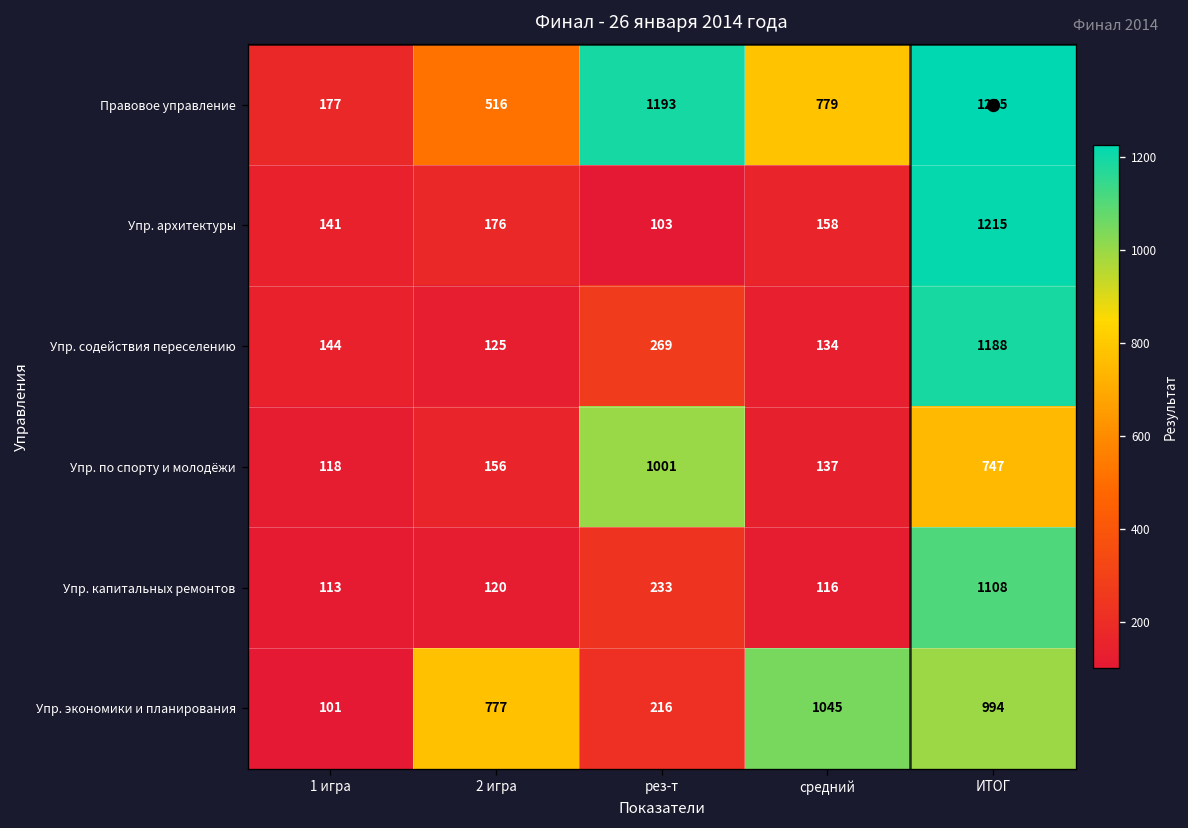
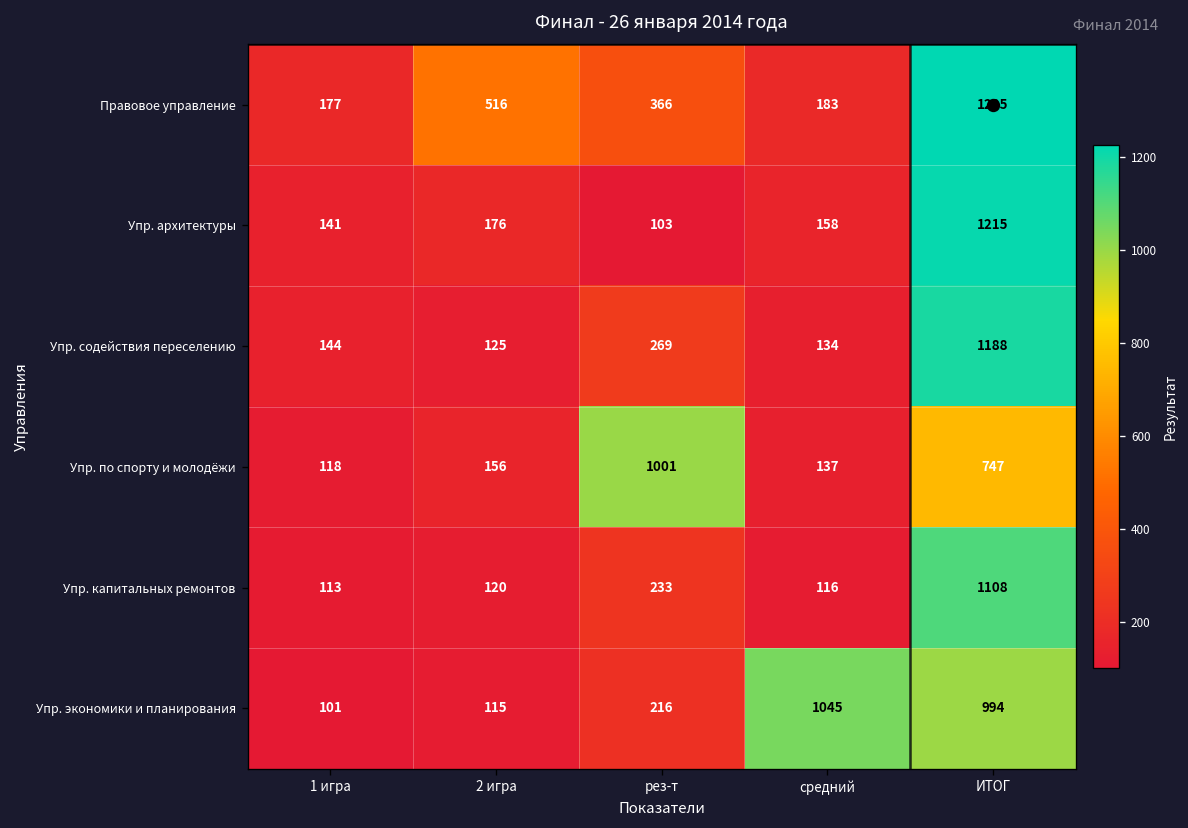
Правовое управление, рез-т: 1193 -> 366
Правовое управление, средний: 779 -> 183
Упр. экономики и планирования, 2 игра: 777 -> 115
